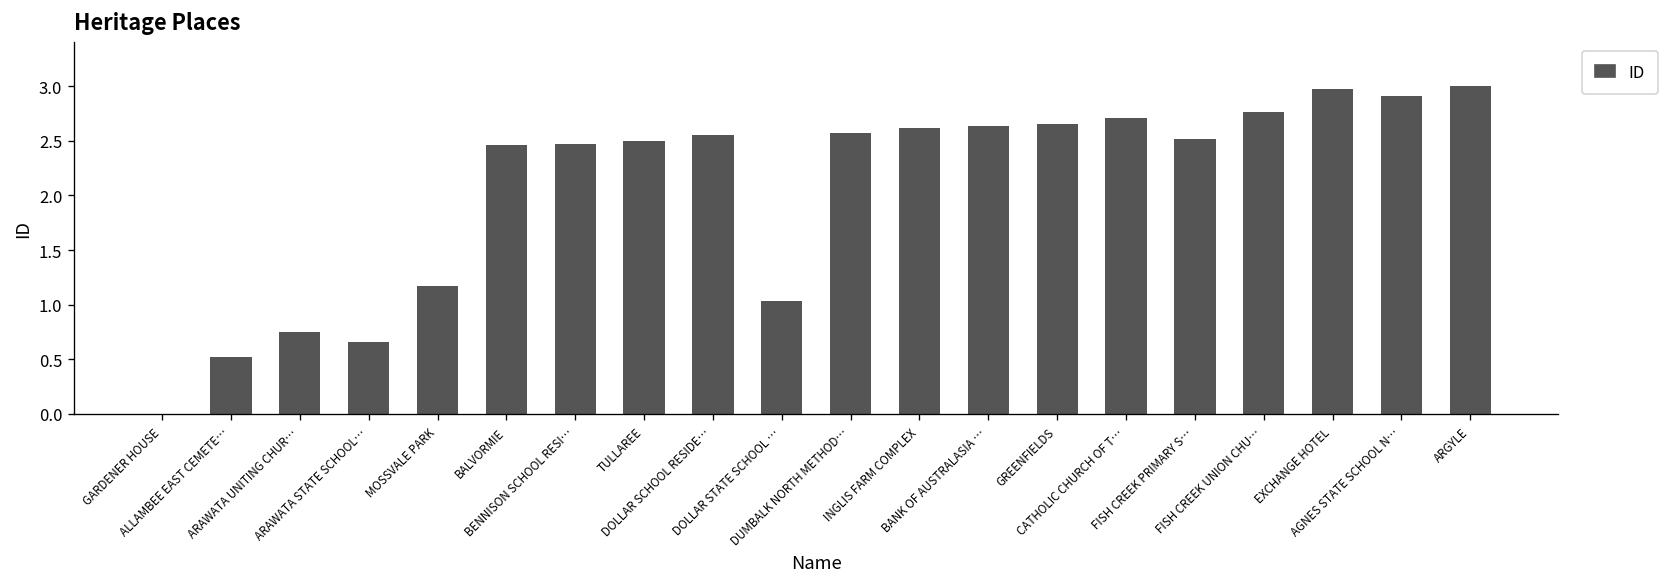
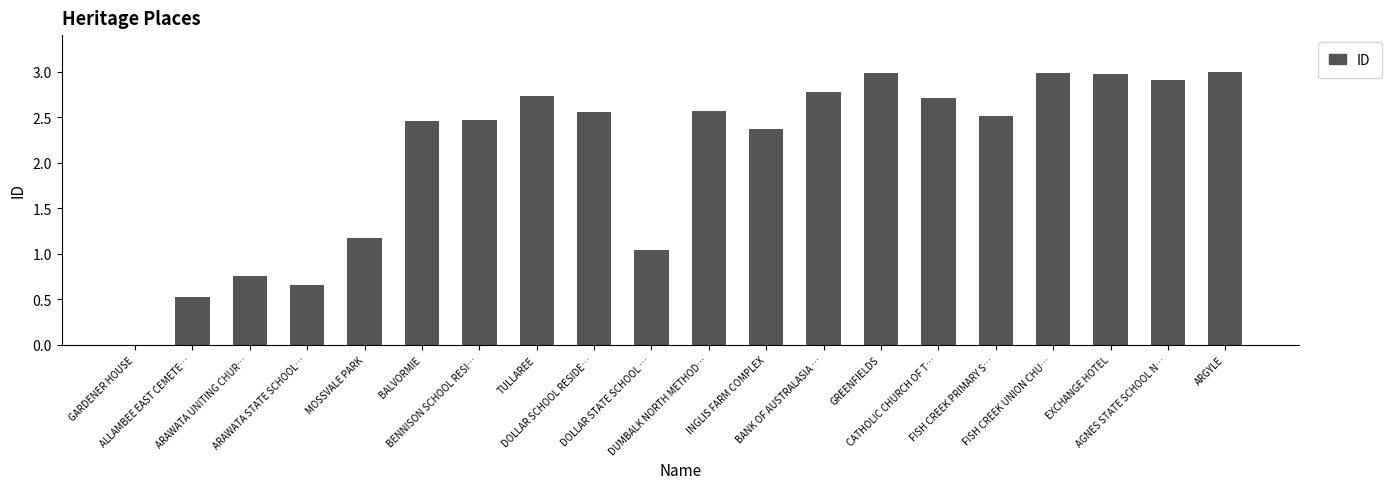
TULLAREE: 2.5 -> 2.7
INGLIS FARM COMPLEX: 2.6 -> 2.4
BANK OF AUSTRALASIA …: 2.6 -> 2.8
GREENFIELDS: 2.7 -> 3.0
FISH CREEK UNION CHU…: 2.8 -> 3.0
